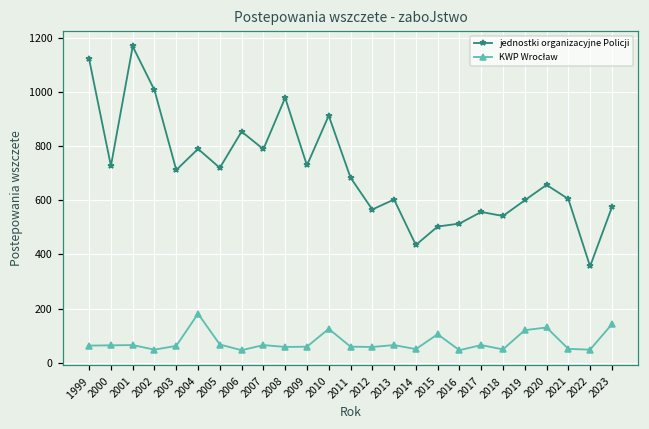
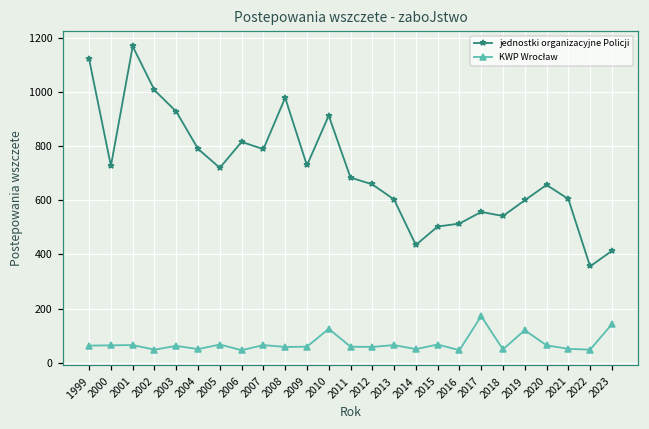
jednostki organizacyjne Policji, 2003: 710 -> 930
KWP Wrocław, 2004: 180 -> 50
jednostki organizacyjne Policji, 2006: 850 -> 820
jednostki organizacyjne Policji, 2012: 570 -> 660
KWP Wrocław, 2015: 110 -> 70
KWP Wrocław, 2017: 70 -> 170
KWP Wrocław, 2020: 130 -> 60
jednostki organizacyjne Policji, 2023: 570 -> 410
